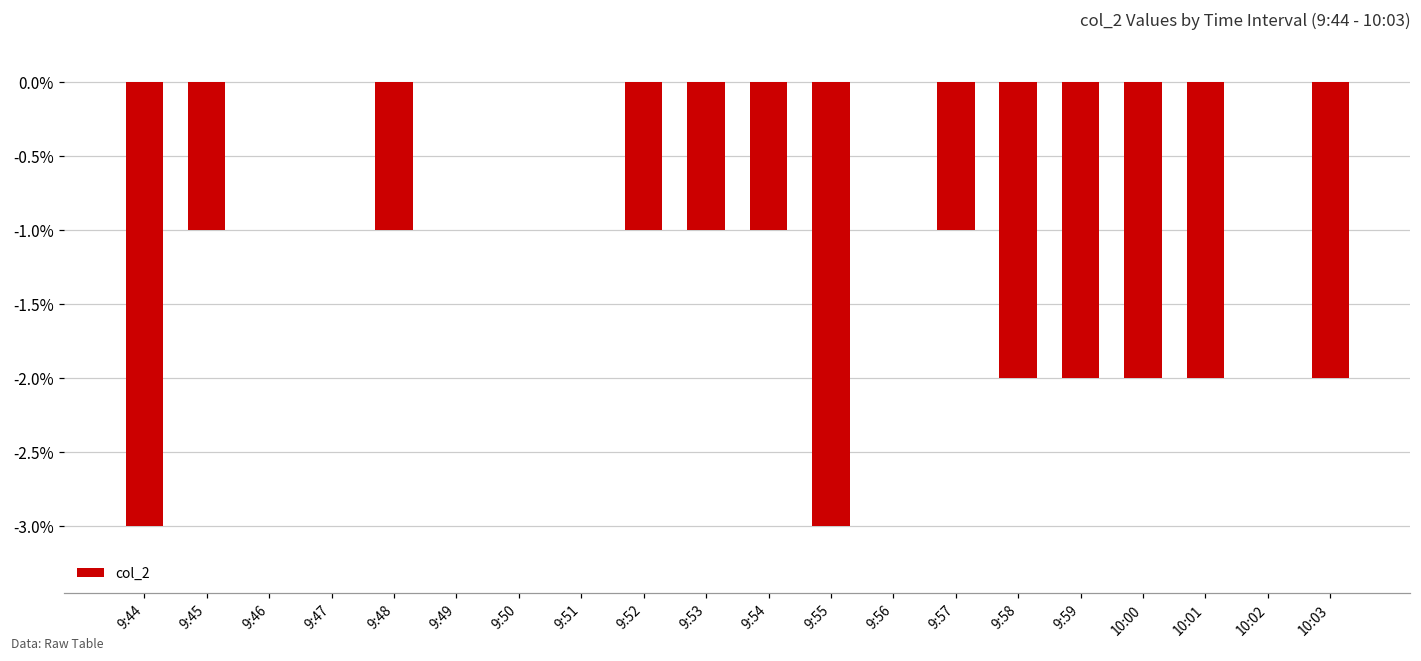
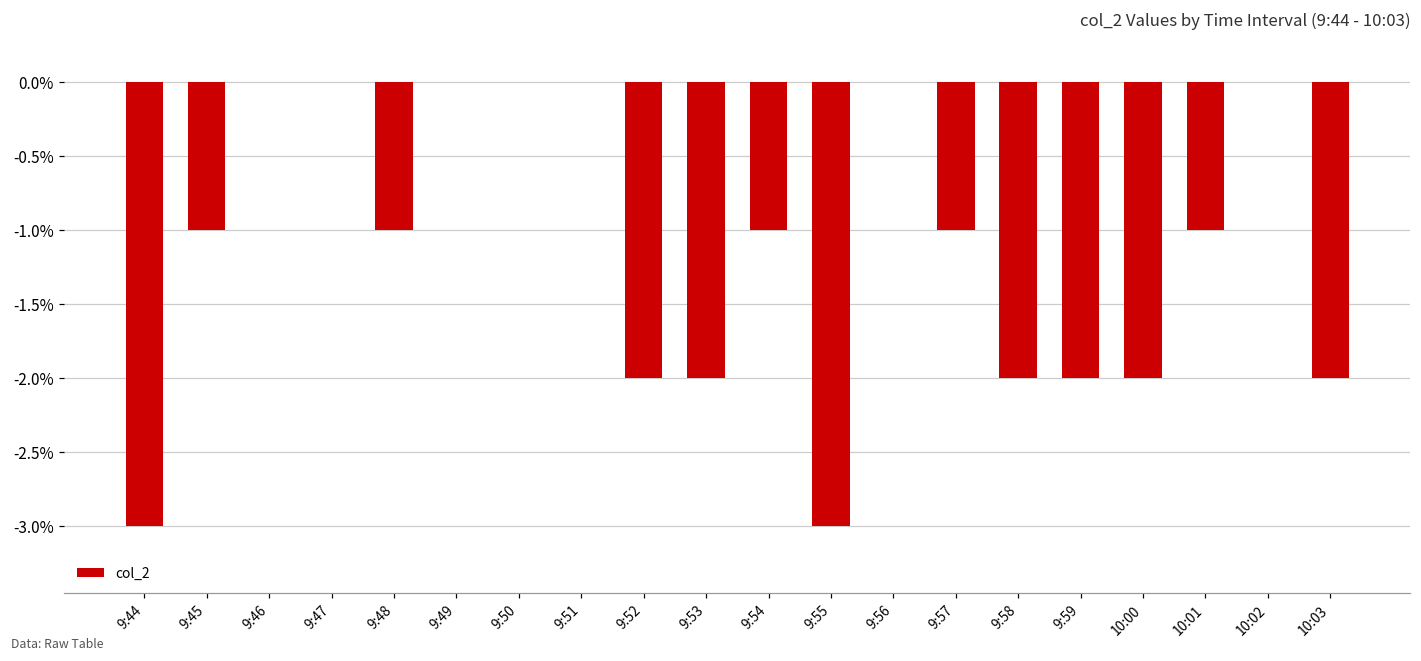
9:52: -1.00% -> -2.00%
9:53: -1.00% -> -2.00%
10:01: -2.00% -> -1.00%
